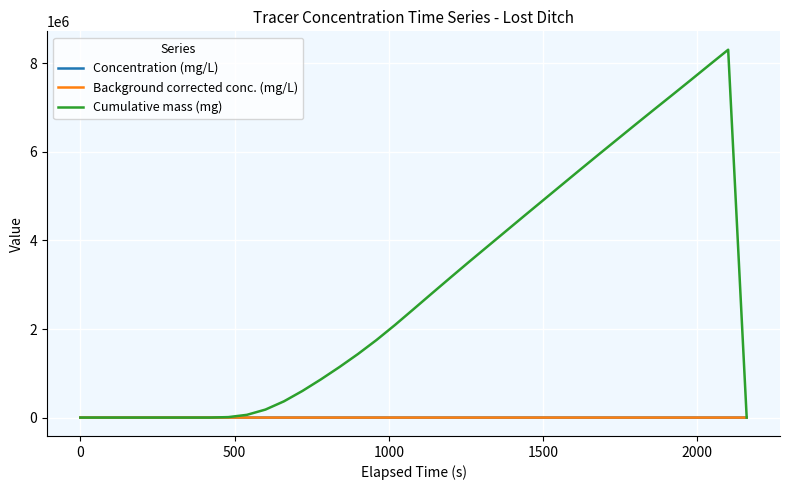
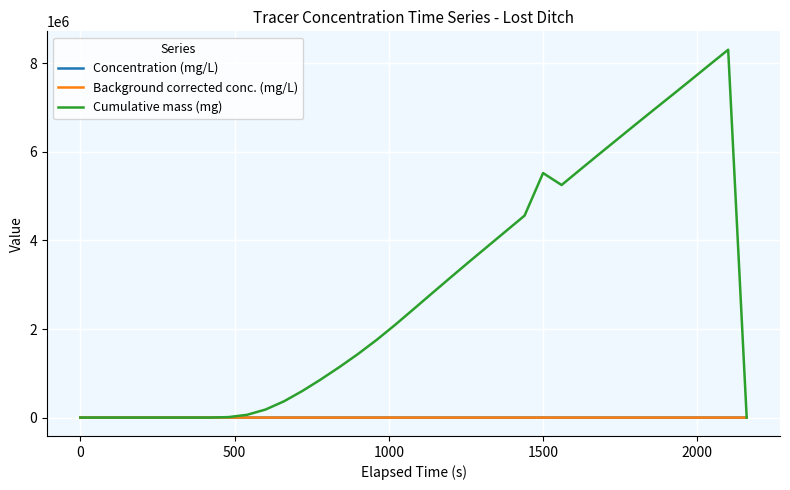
Cumulative mass (mg), 1500: 4900000 -> 5500000
